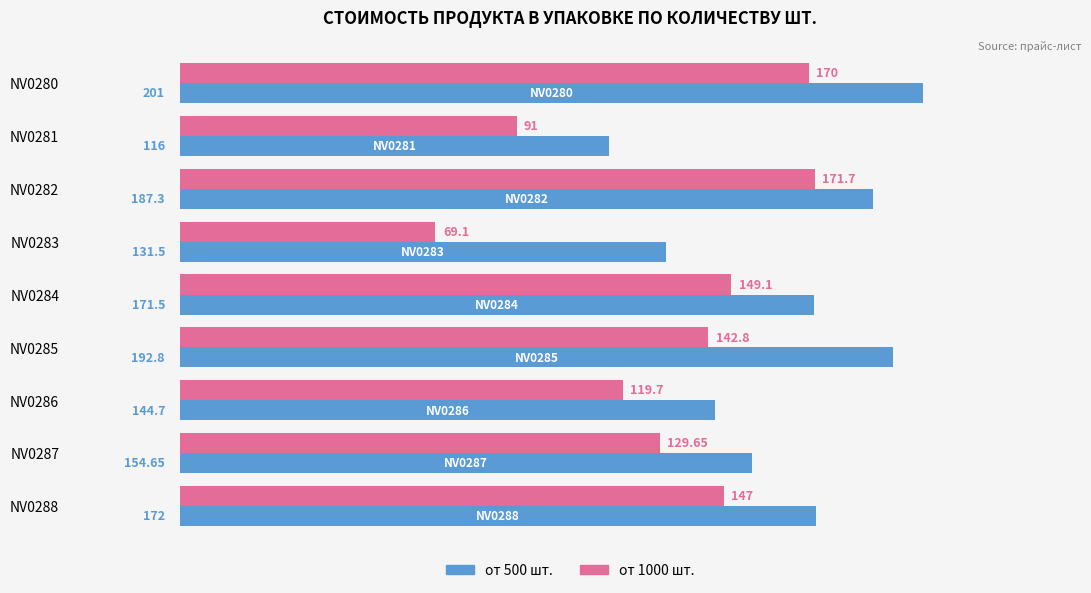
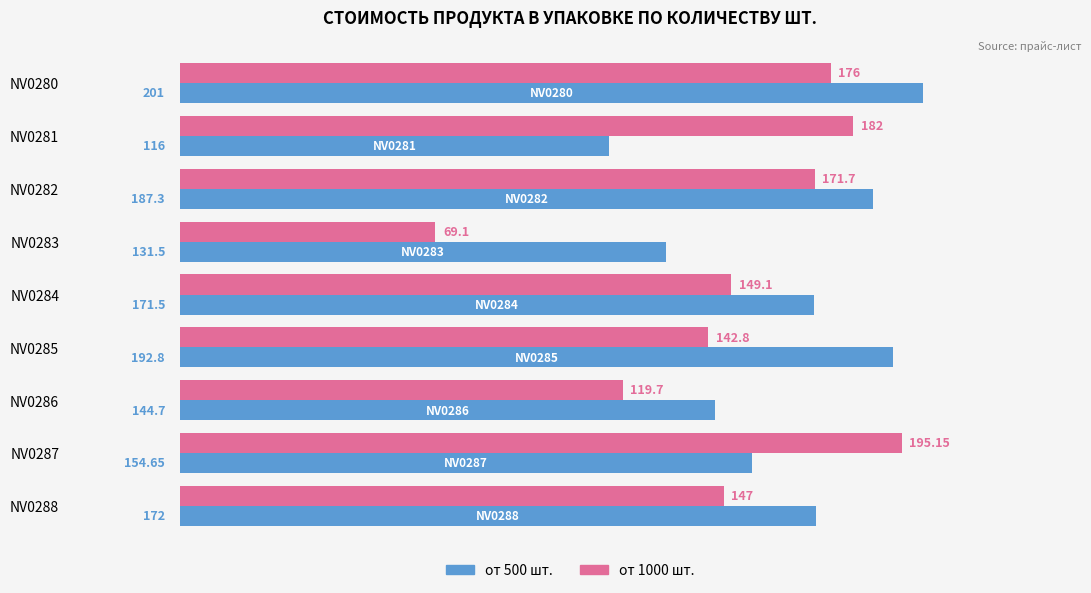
от 1000 шт., NV0280: 170 -> 176
от 1000 шт., NV0281: 91 -> 182
от 1000 шт., NV0287: 129.65 -> 195.15
